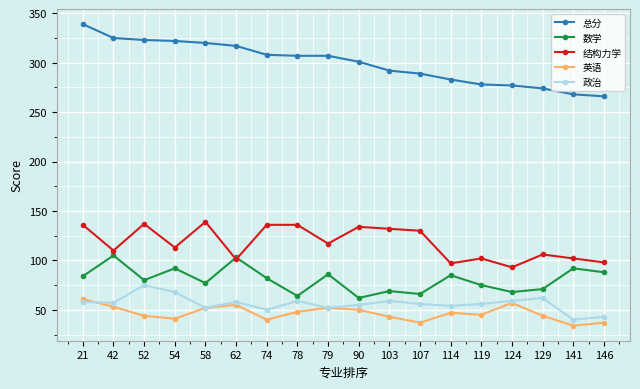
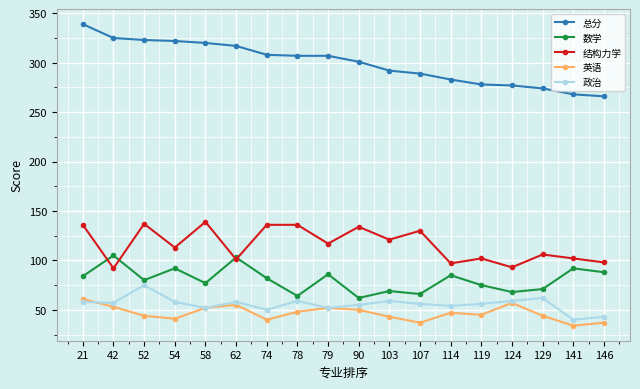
结构力学, 42: 110 -> 90
政治, 54: 70 -> 60
结构力学, 103: 130 -> 120
